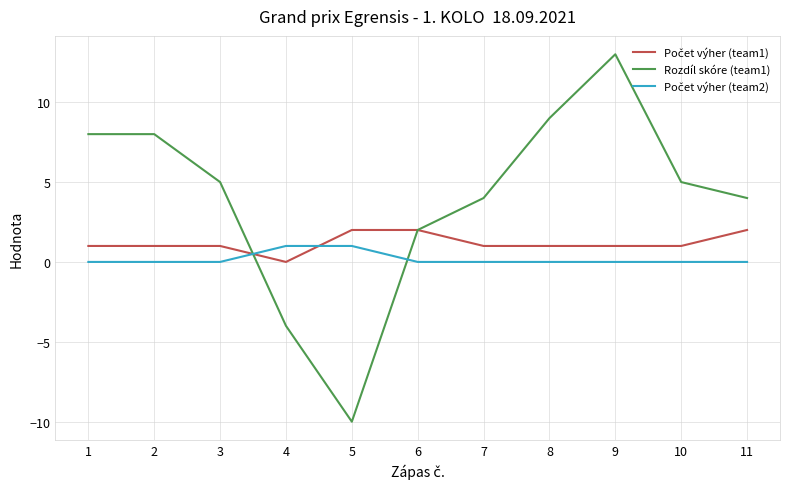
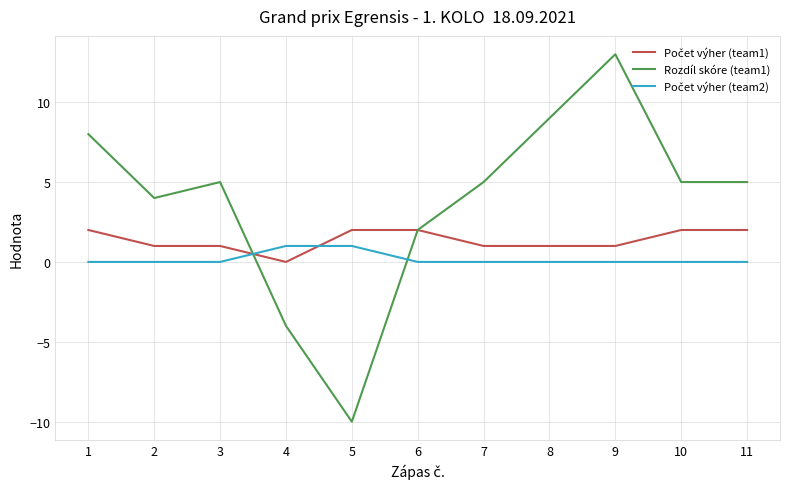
Počet výher (team1), 1: 1 -> 2
Rozdíl skóre (team1), 2: 8 -> 4
Rozdíl skóre (team1), 7: 4 -> 5
Počet výher (team1), 10: 1 -> 2
Rozdíl skóre (team1), 11: 4 -> 5
